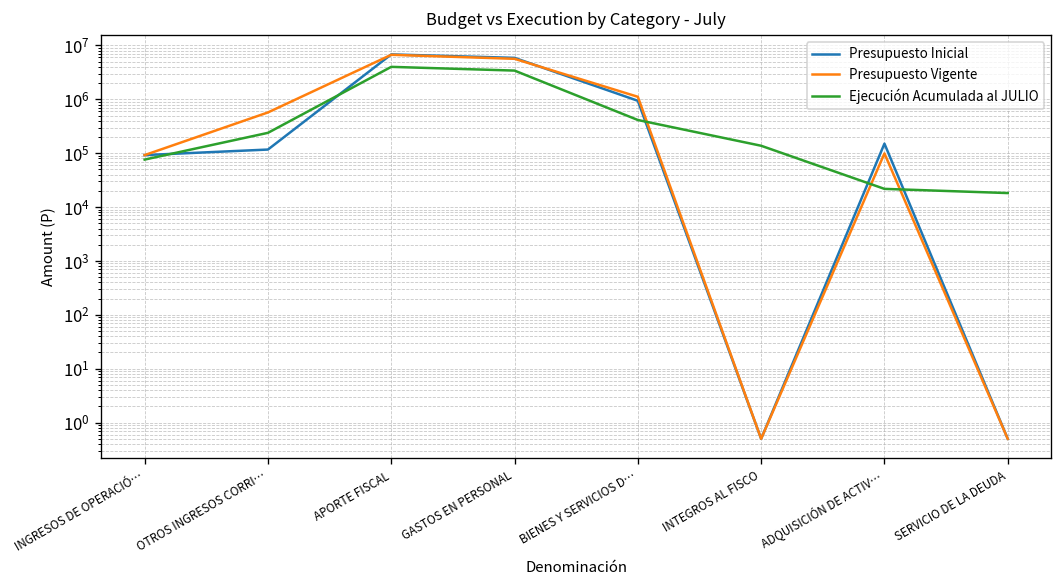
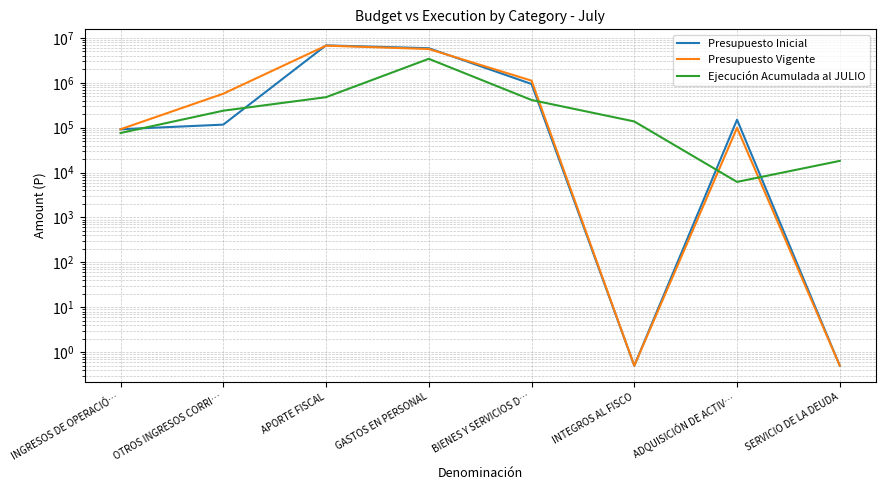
Ejecución Acumulada al JULIO, APORTE FISCAL: 4000000 -> 500000
Ejecución Acumulada al JULIO, ADQUISICIÓN DE ACTIV…: 20000 -> 6000
